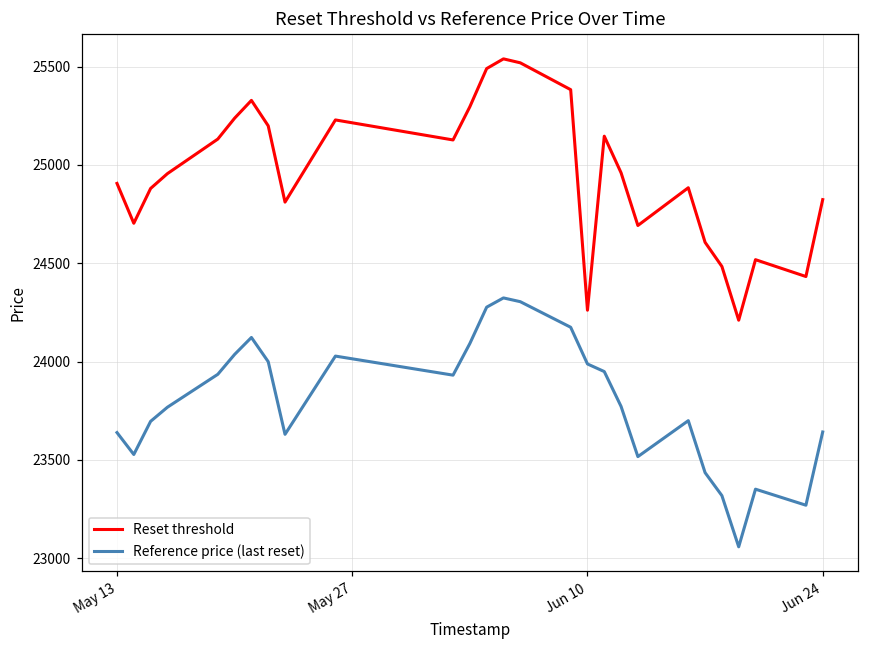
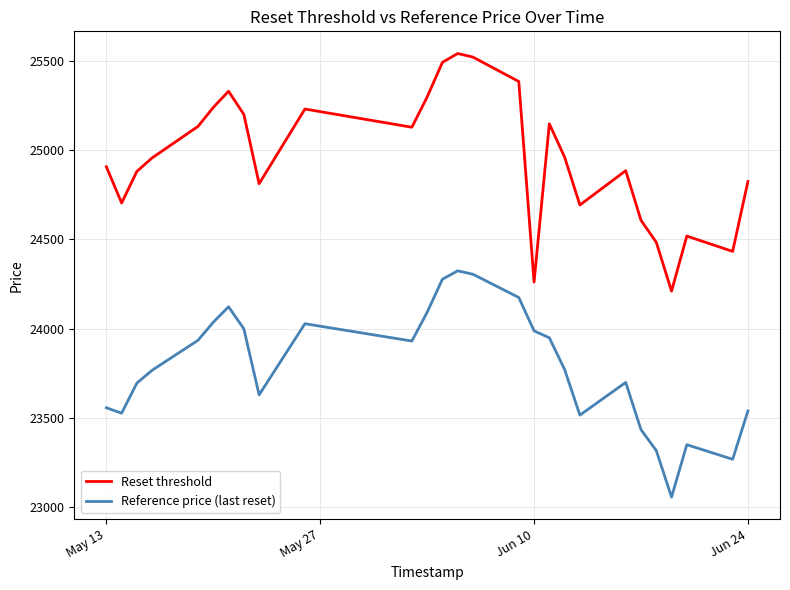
Reference price (last reset), May 13: 23640 -> 23560
Reference price (last reset), Jun 24: 23640 -> 23540
